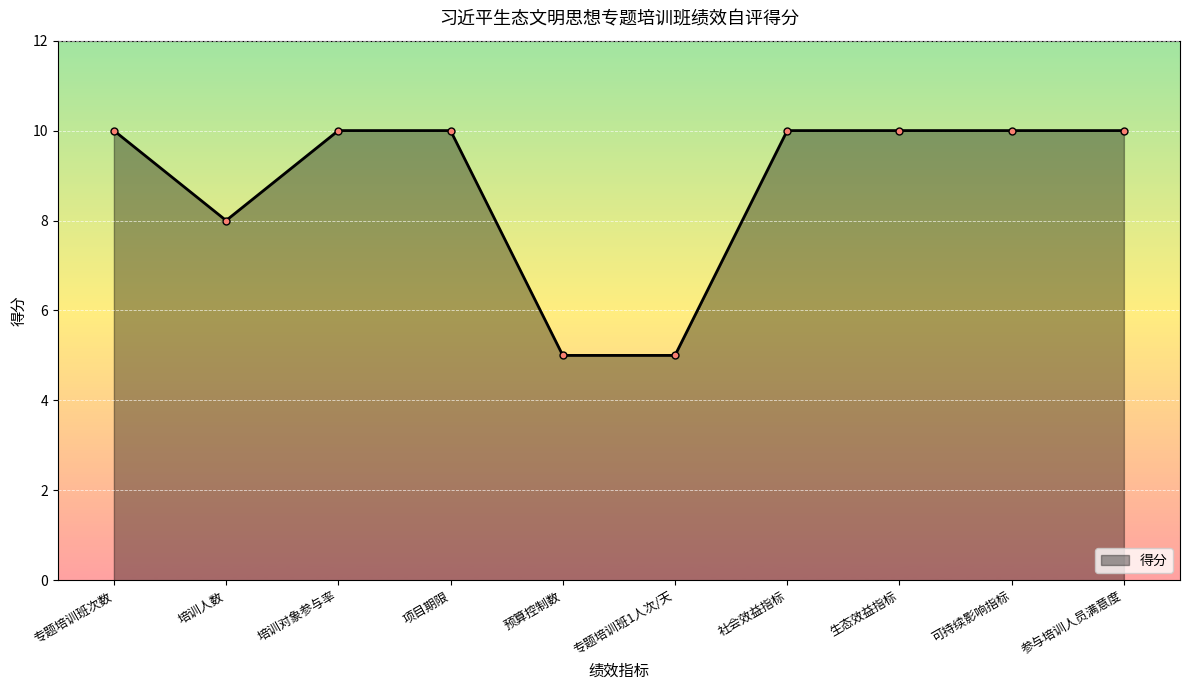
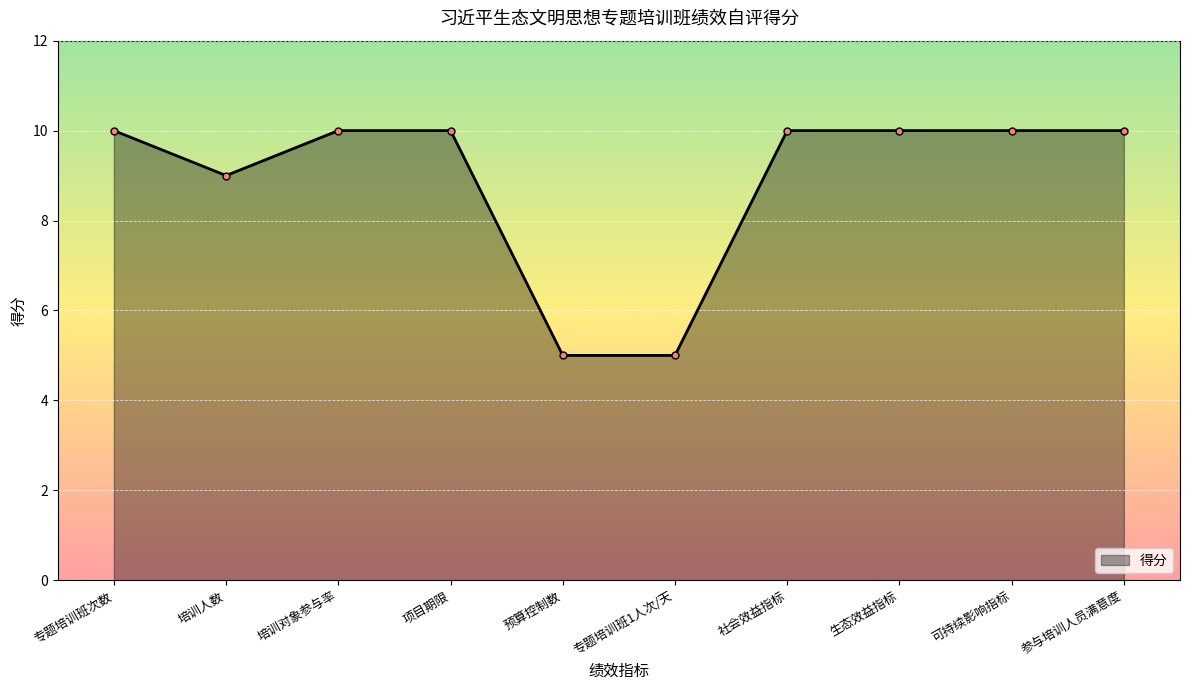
培训人数: 8 -> 9
